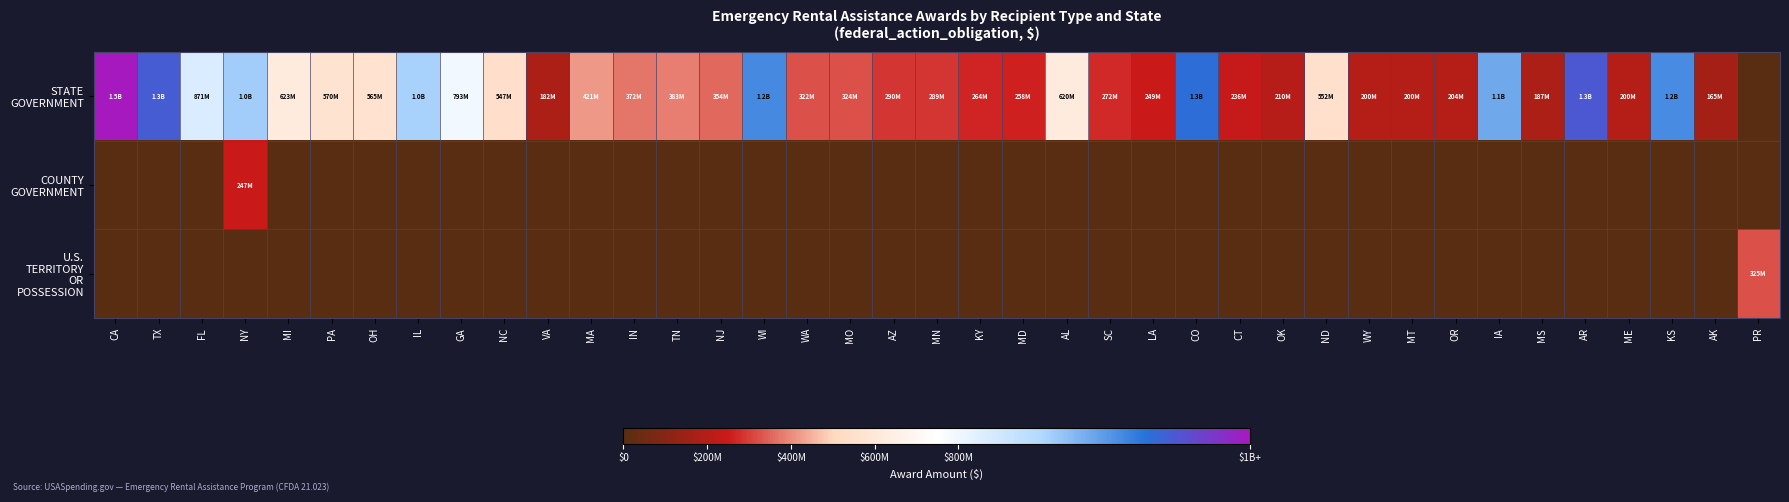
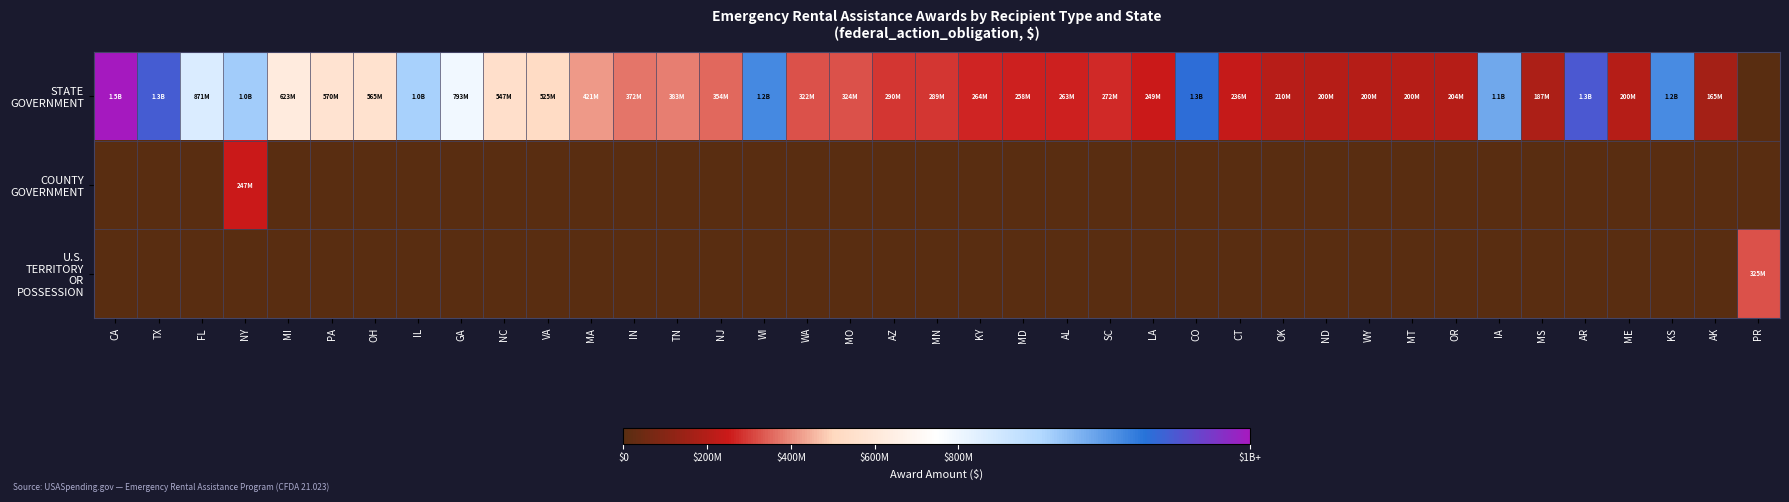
STATE GOVERNMENT, VA: 182M -> 525M
STATE GOVERNMENT, AL: 620M -> 263M
STATE GOVERNMENT, ND: 552M -> 200M
